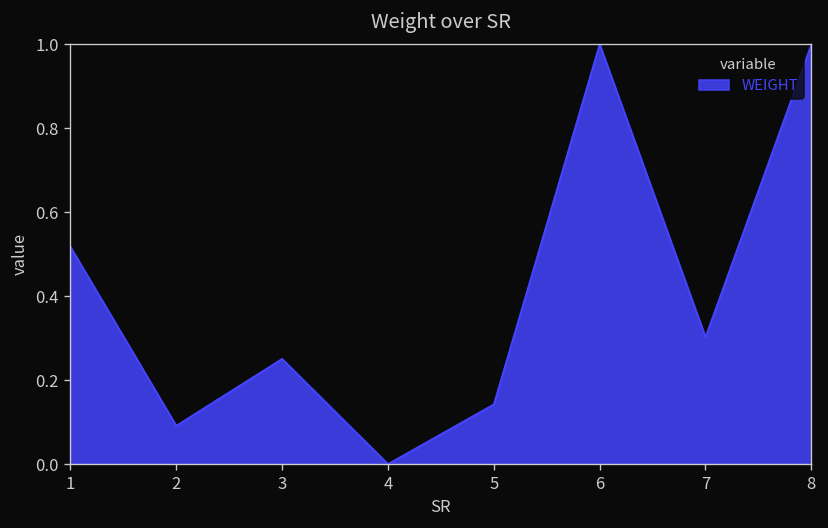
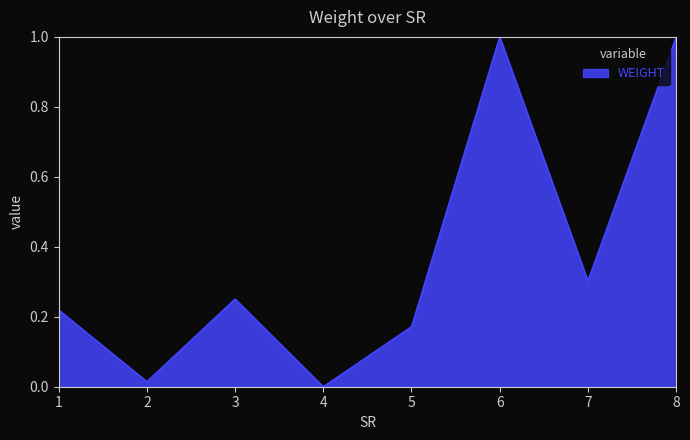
1: 0.52 -> 0.22
2: 0.09 -> 0.01
5: 0.14 -> 0.17
